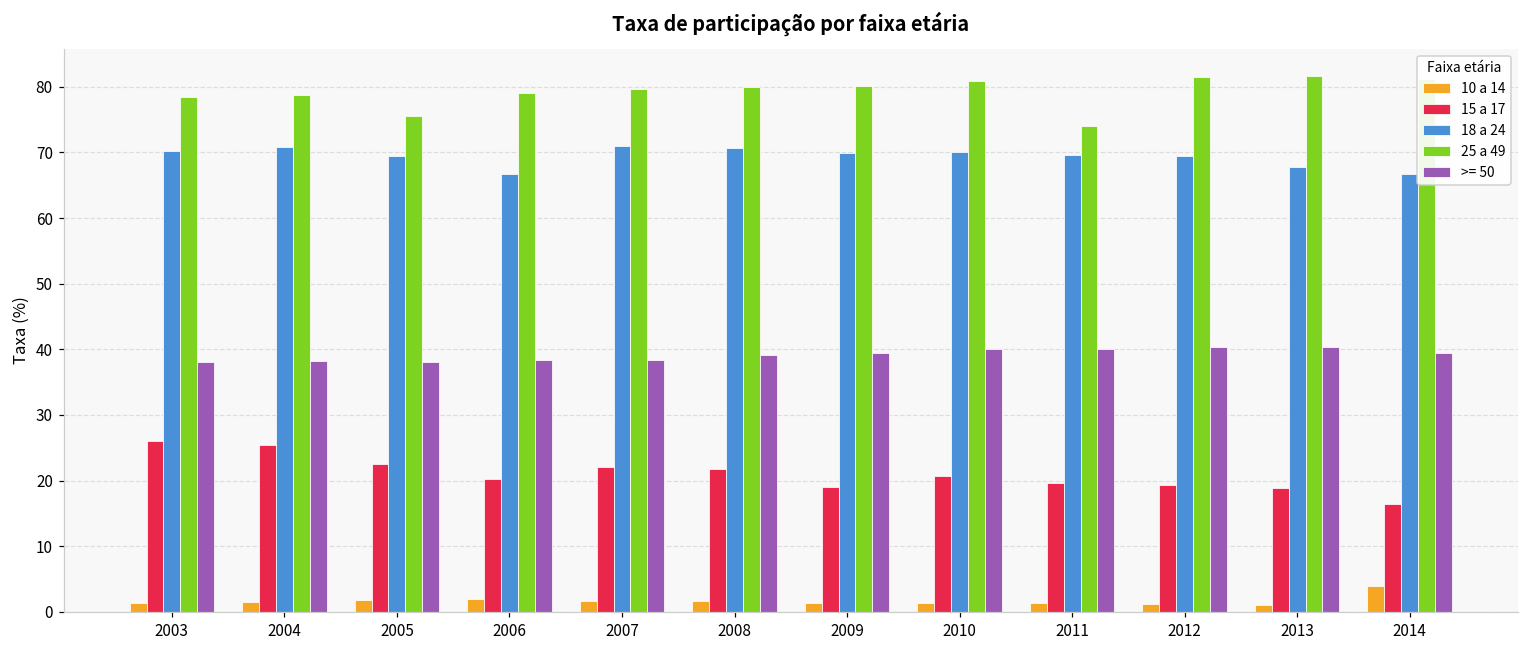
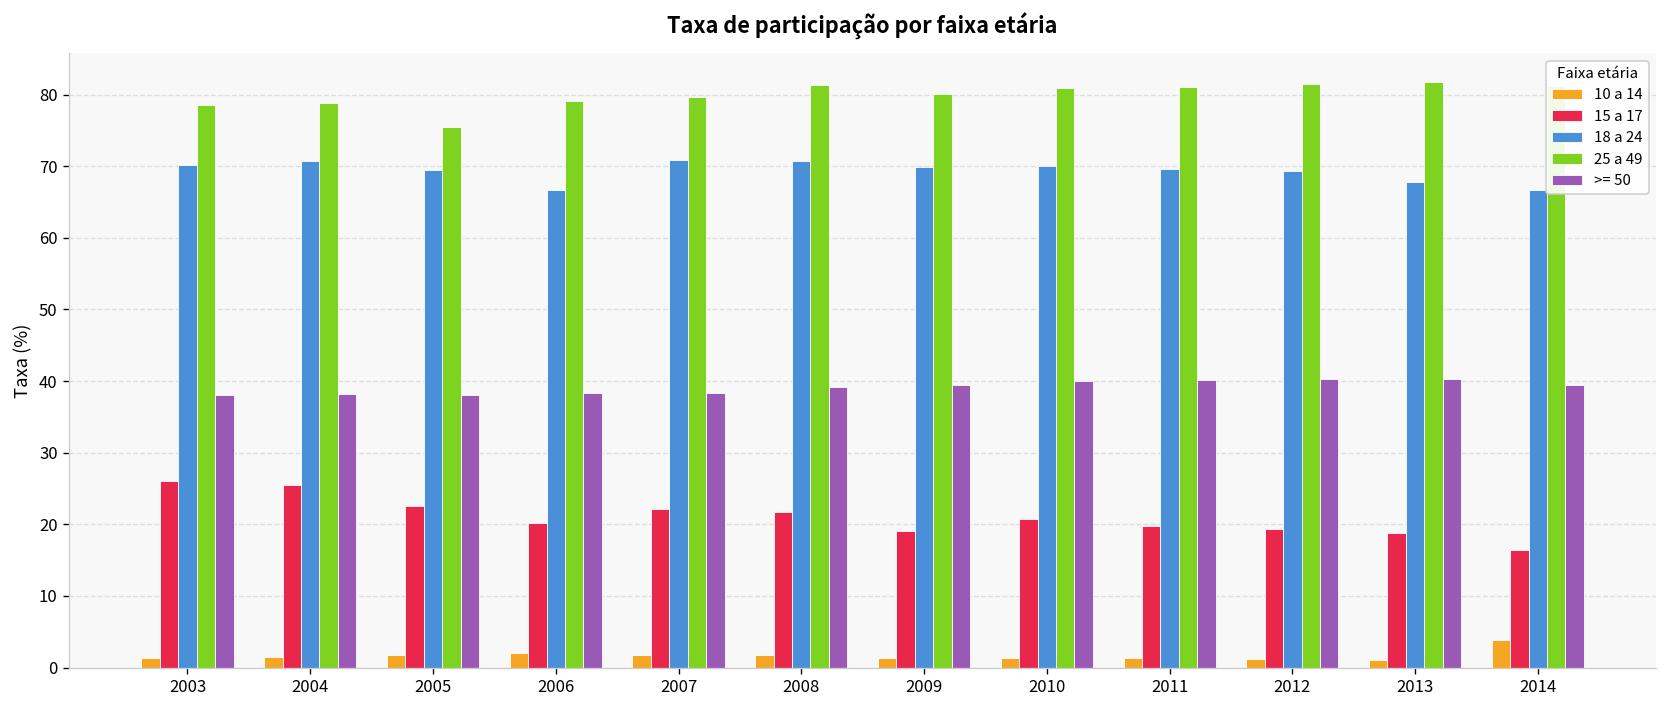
25 a 49, 2008: 80 -> 81
25 a 49, 2011: 74 -> 81
